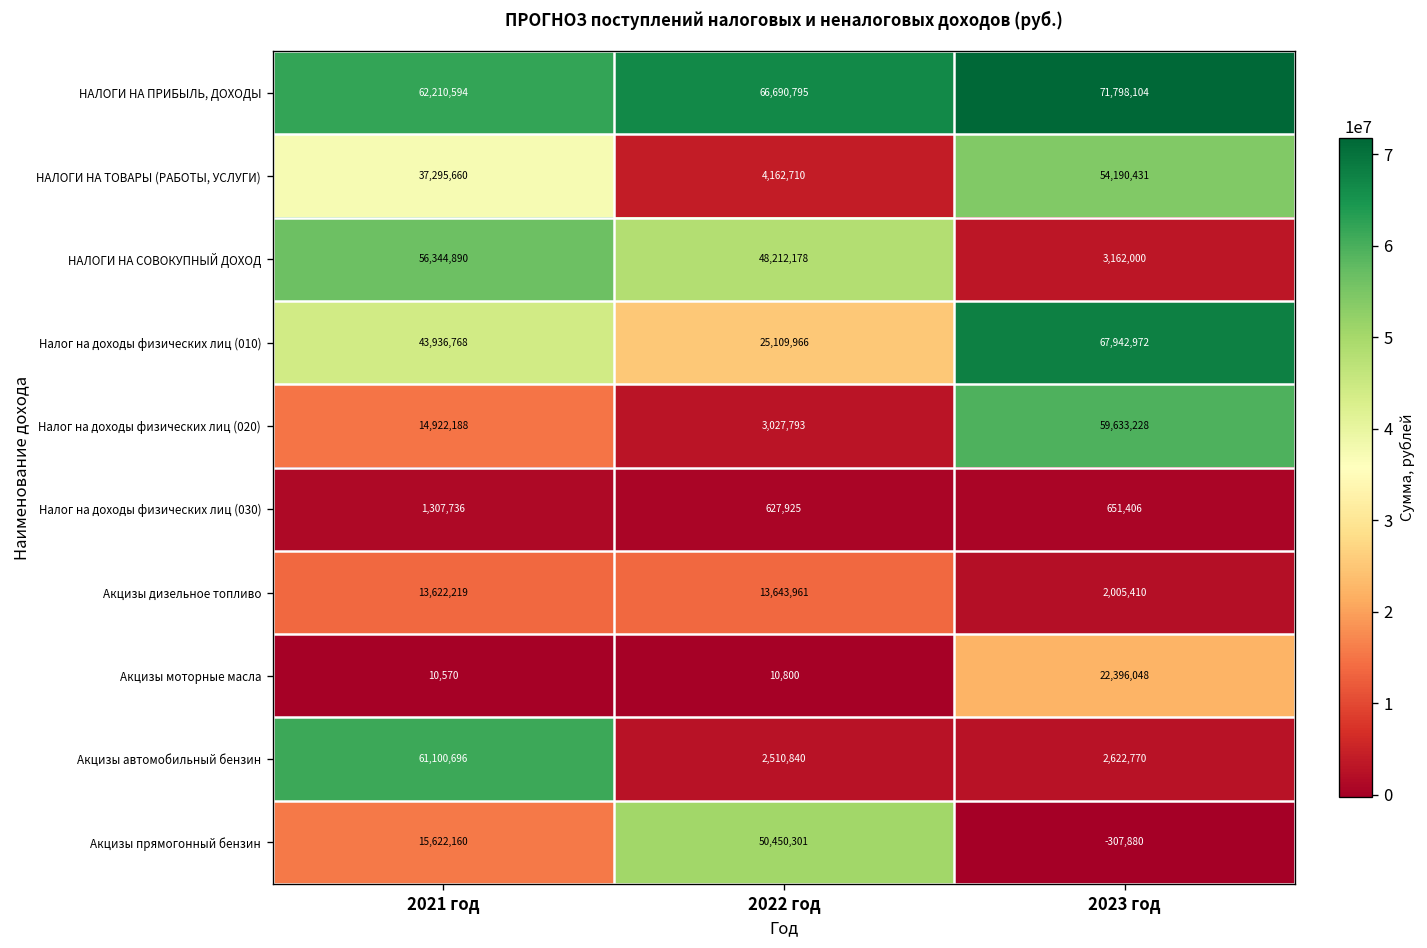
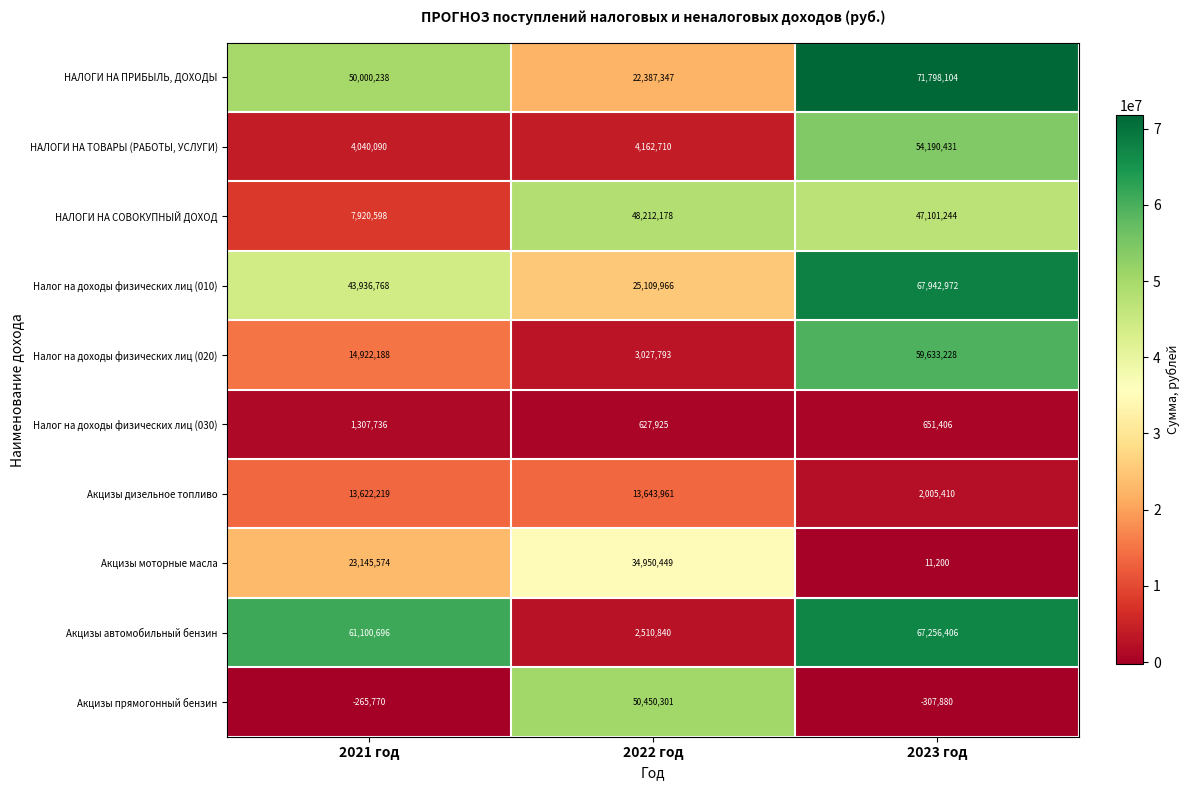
НАЛОГИ НА ПРИБЫЛЬ, ДОХОДЫ, 2021 год: 62,210,594 -> 50,000,238
НАЛОГИ НА ПРИБЫЛЬ, ДОХОДЫ, 2022 год: 66,690,795 -> 22,387,347
НАЛОГИ НА ТОВАРЫ (РАБОТЫ, УСЛУГИ), 2021 год: 37,295,660 -> 4,040,090
НАЛОГИ НА СОВОКУПНЫЙ ДОХОД, 2021 год: 56,344,890 -> 7,920,598
НАЛОГИ НА СОВОКУПНЫЙ ДОХОД, 2023 год: 3,162,000 -> 47,101,244
Акцизы моторные масла, 2021 год: 10,570 -> 23,145,574
Акцизы моторные масла, 2022 год: 10,800 -> 34,950,449
Акцизы моторные масла, 2023 год: 22,396,048 -> 11,200
Акцизы автомобильный бензин, 2023 год: 2,622,770 -> 67,256,406
Акцизы прямогонный бензин, 2021 год: 15,622,160 -> -265,770
